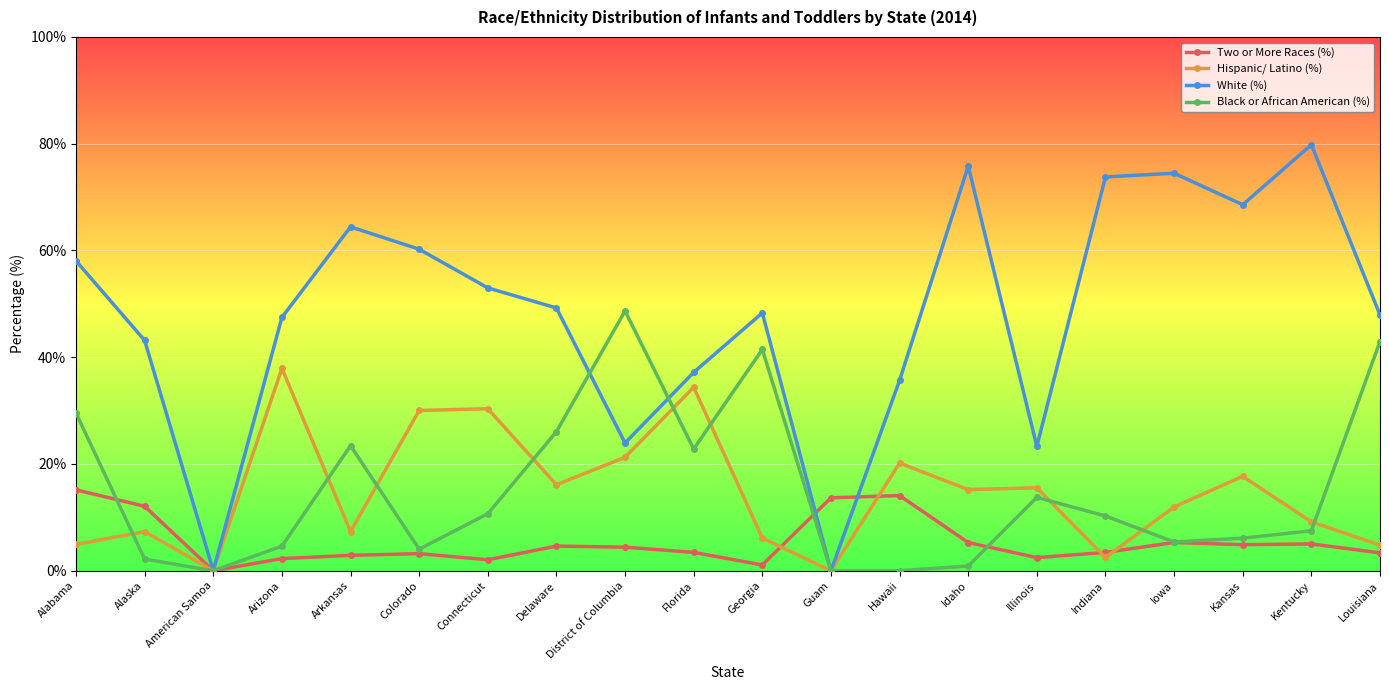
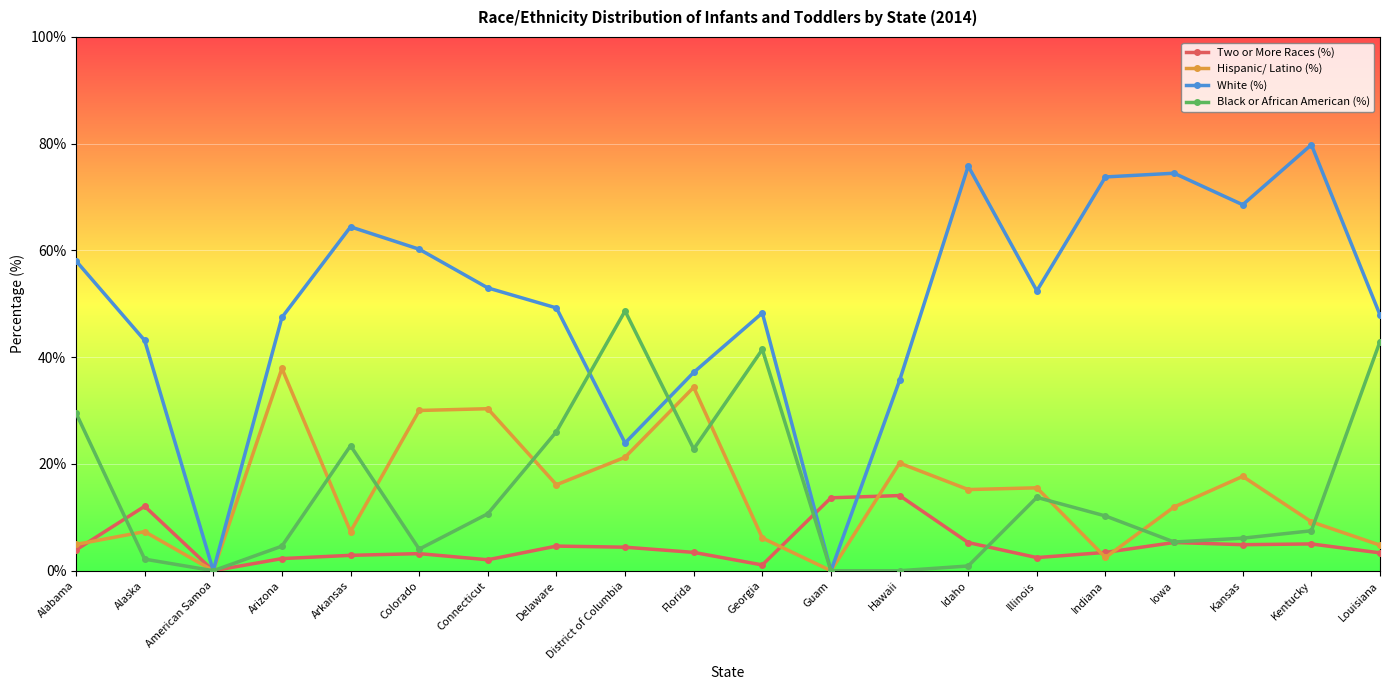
Two or More Races (%), Alabama: 15% -> 4%
White (%), Illinois: 23% -> 52%
